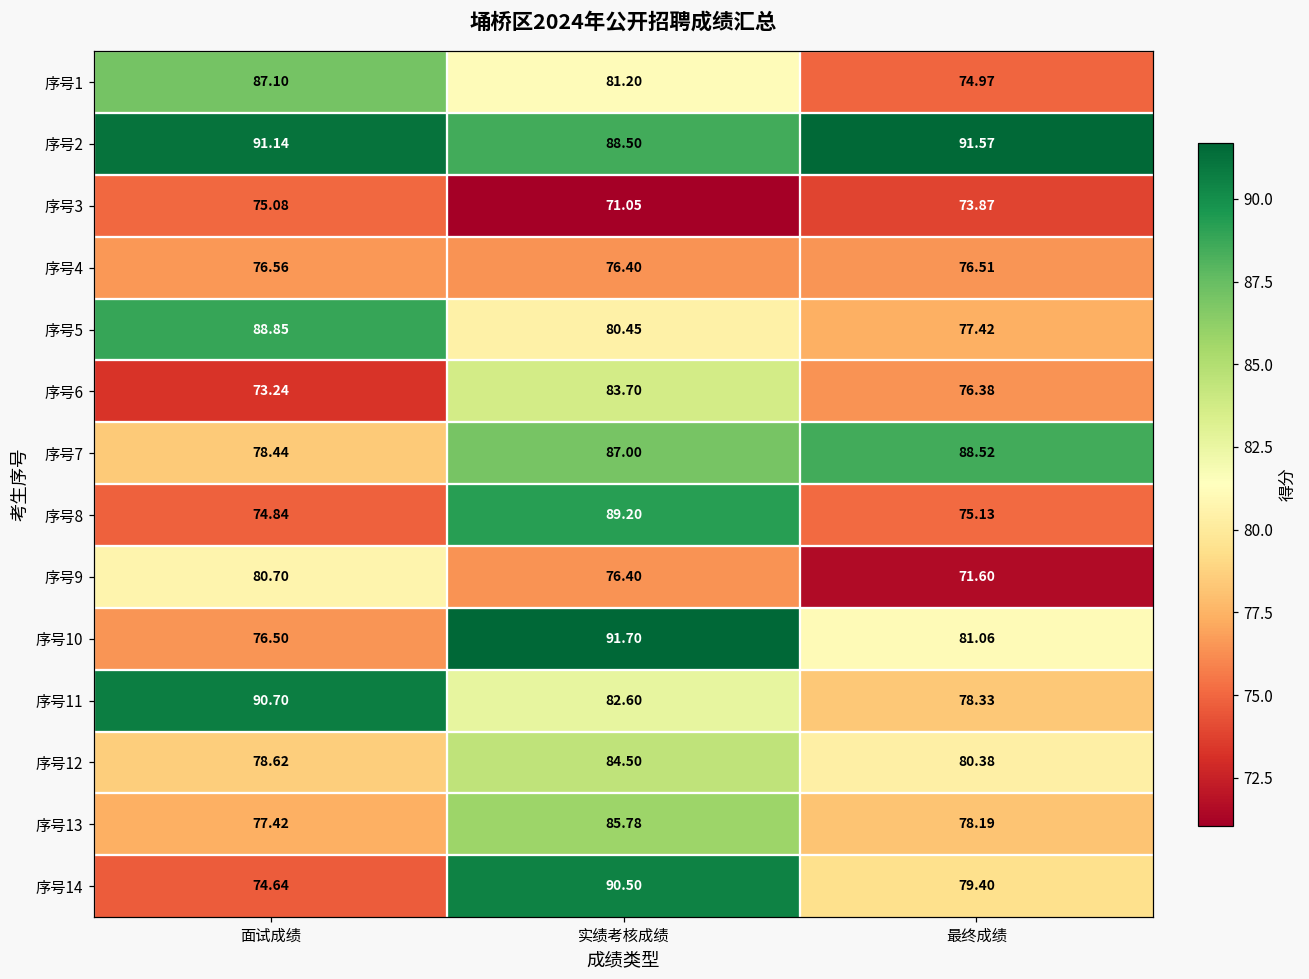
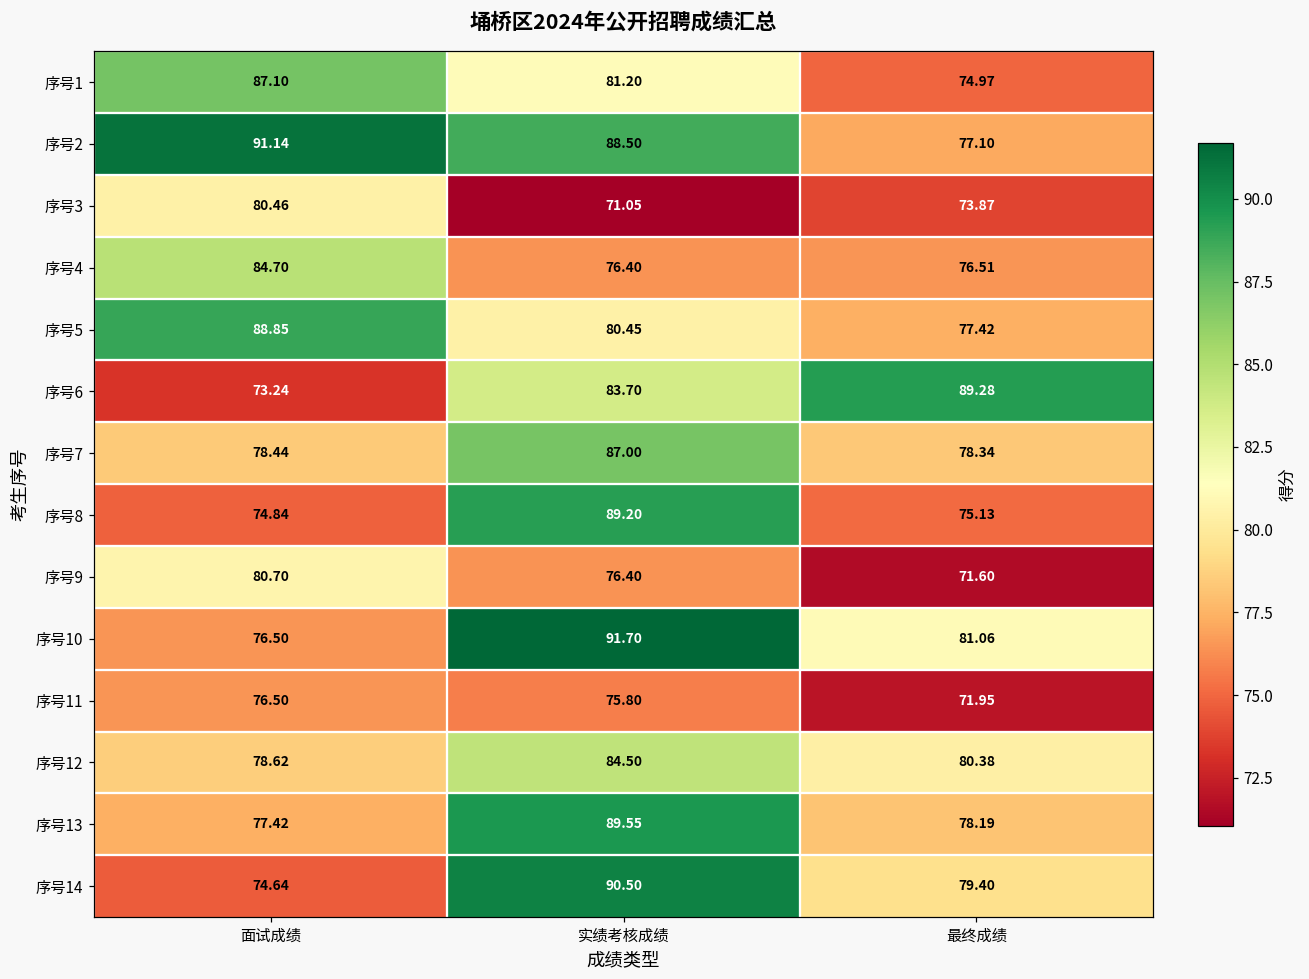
序号2, 最终成绩: 91.57 -> 77.10
序号3, 面试成绩: 75.08 -> 80.46
序号4, 面试成绩: 76.56 -> 84.70
序号6, 最终成绩: 76.38 -> 89.28
序号7, 最终成绩: 88.52 -> 78.34
序号11, 面试成绩: 90.70 -> 76.50
序号11, 实绩考核成绩: 82.60 -> 75.80
序号11, 最终成绩: 78.33 -> 71.95
序号13, 实绩考核成绩: 85.78 -> 89.55
